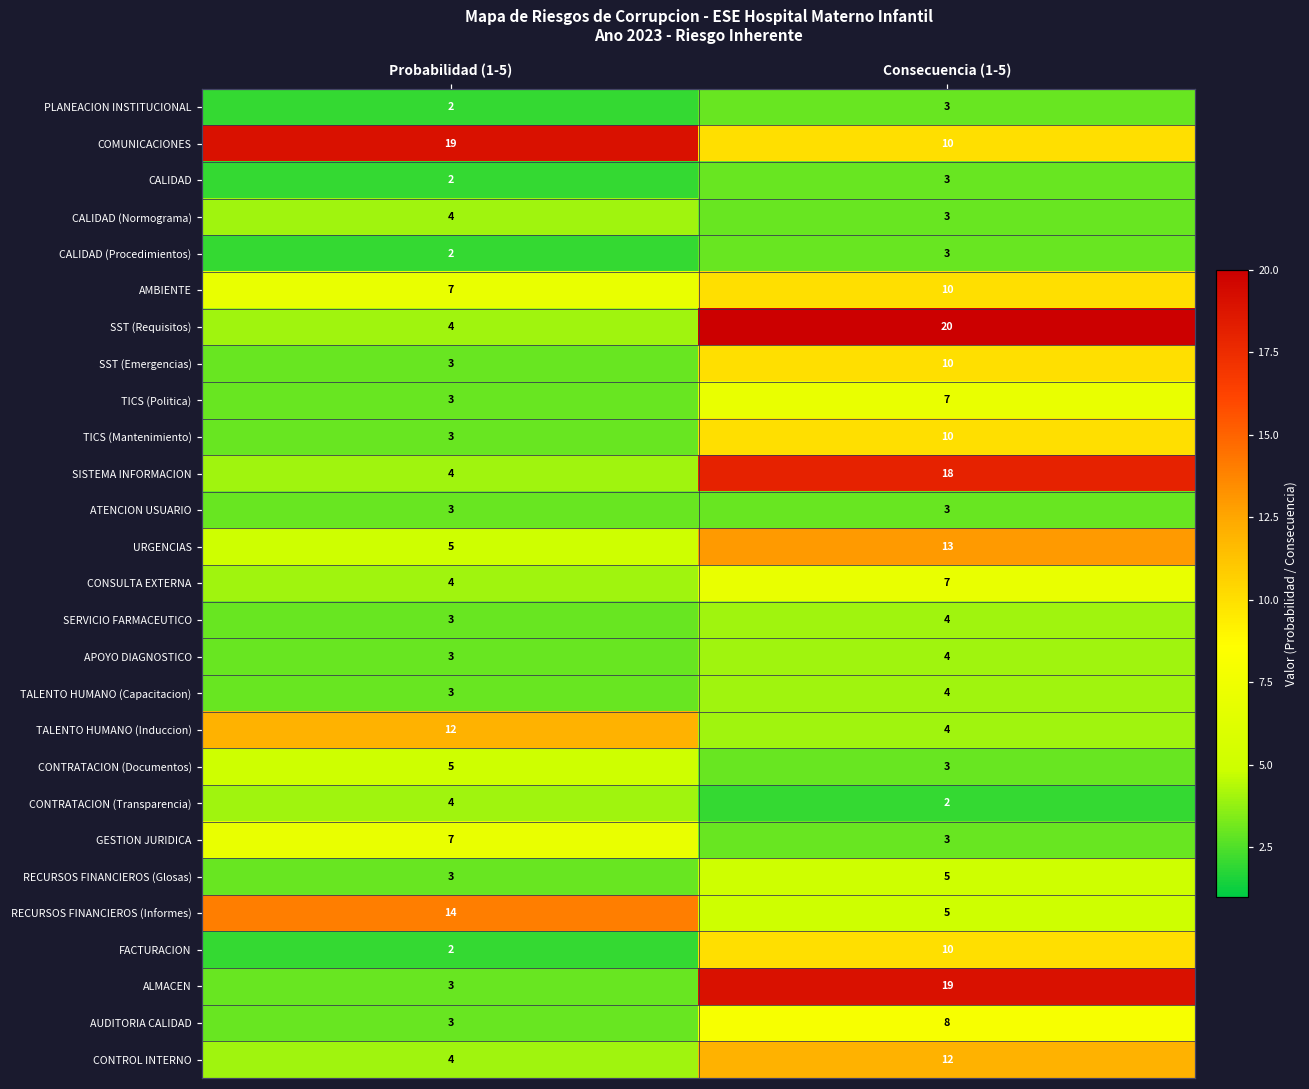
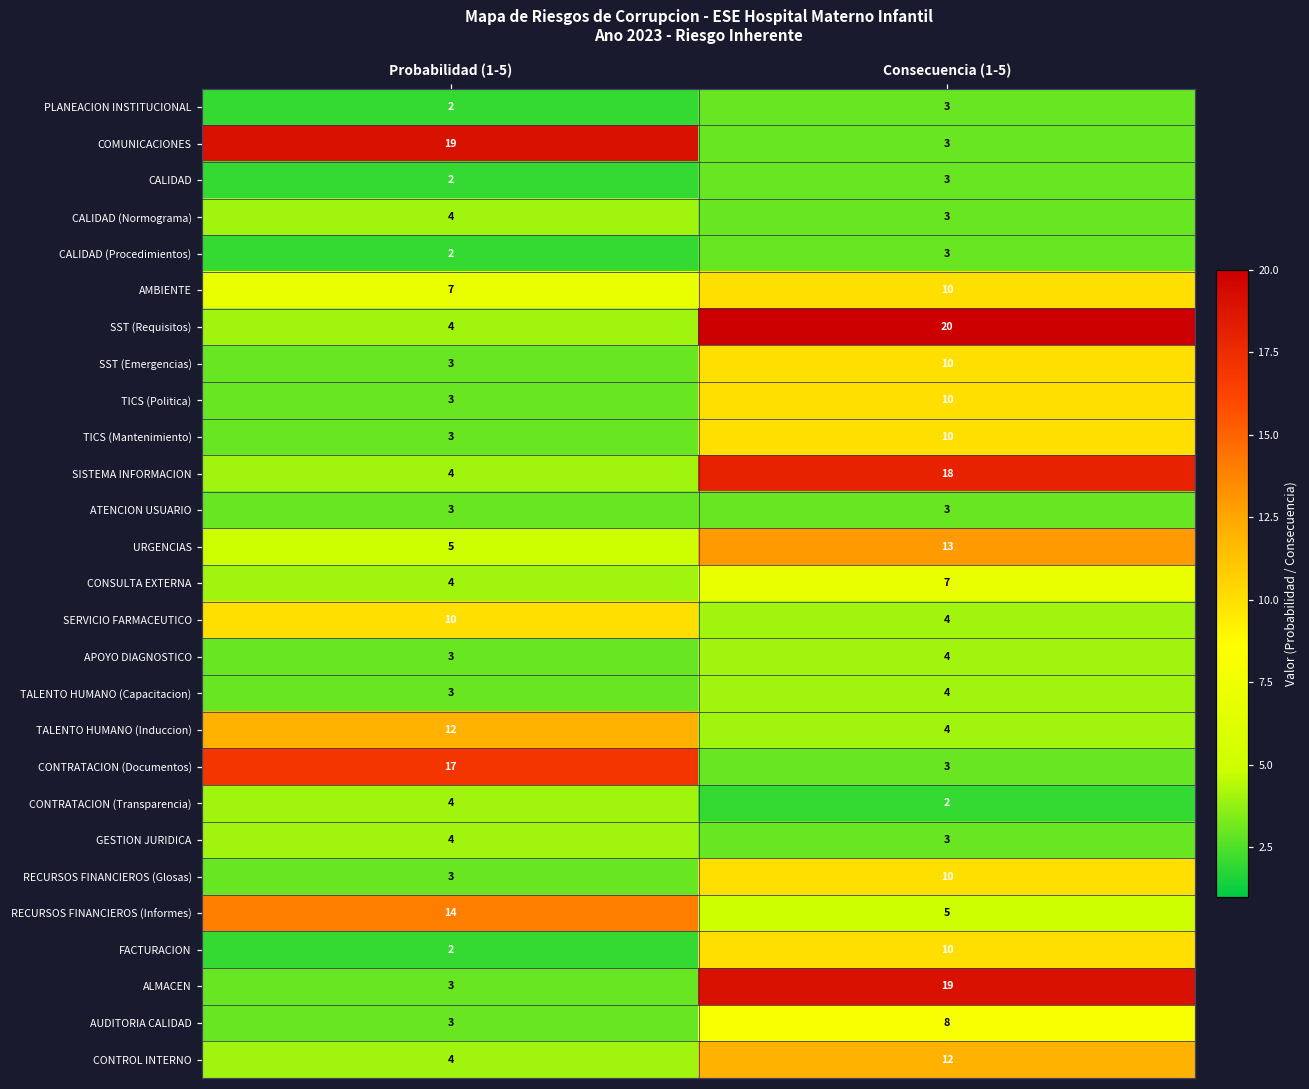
COMUNICACIONES, Consecuencia (1-5): 10 -> 3
TICS (Politica), Consecuencia (1-5): 7 -> 10
SERVICIO FARMACEUTICO, Probabilidad (1-5): 3 -> 10
CONTRATACION (Documentos), Probabilidad (1-5): 5 -> 17
GESTION JURIDICA, Probabilidad (1-5): 7 -> 4
RECURSOS FINANCIEROS (Glosas), Consecuencia (1-5): 5 -> 10
